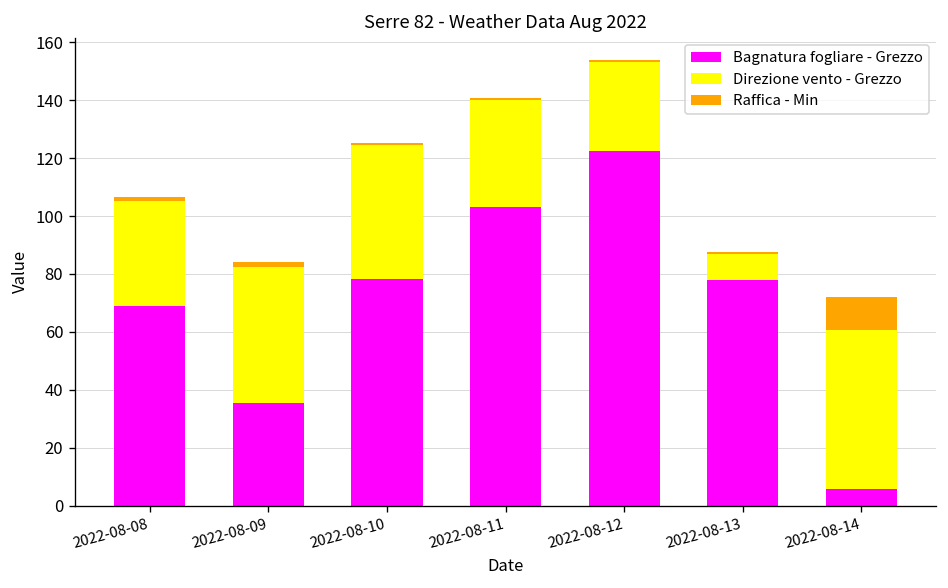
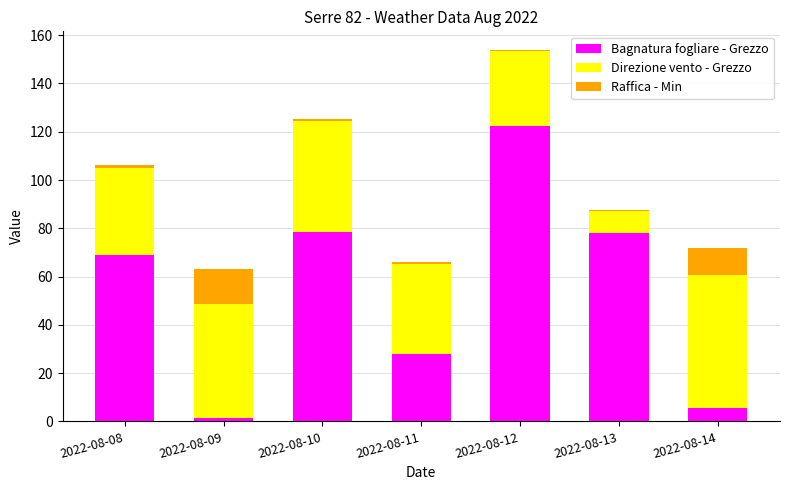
Bagnatura fogliare - Grezzo, 2022-08-09: 36 -> 2
Raffica - Min, 2022-08-09: 2 -> 15
Bagnatura fogliare - Grezzo, 2022-08-11: 103 -> 28
